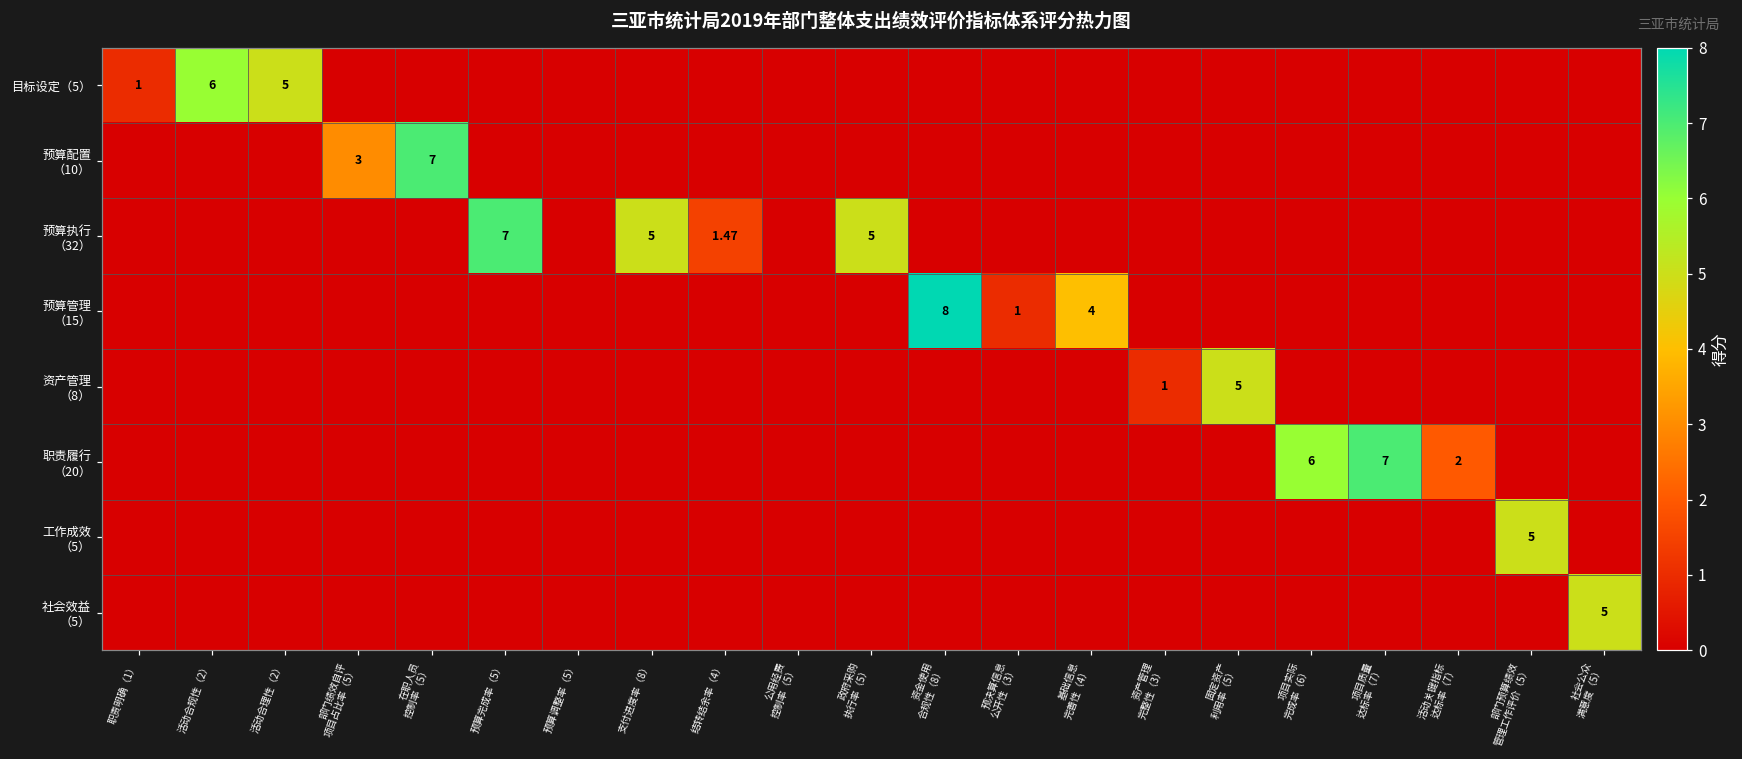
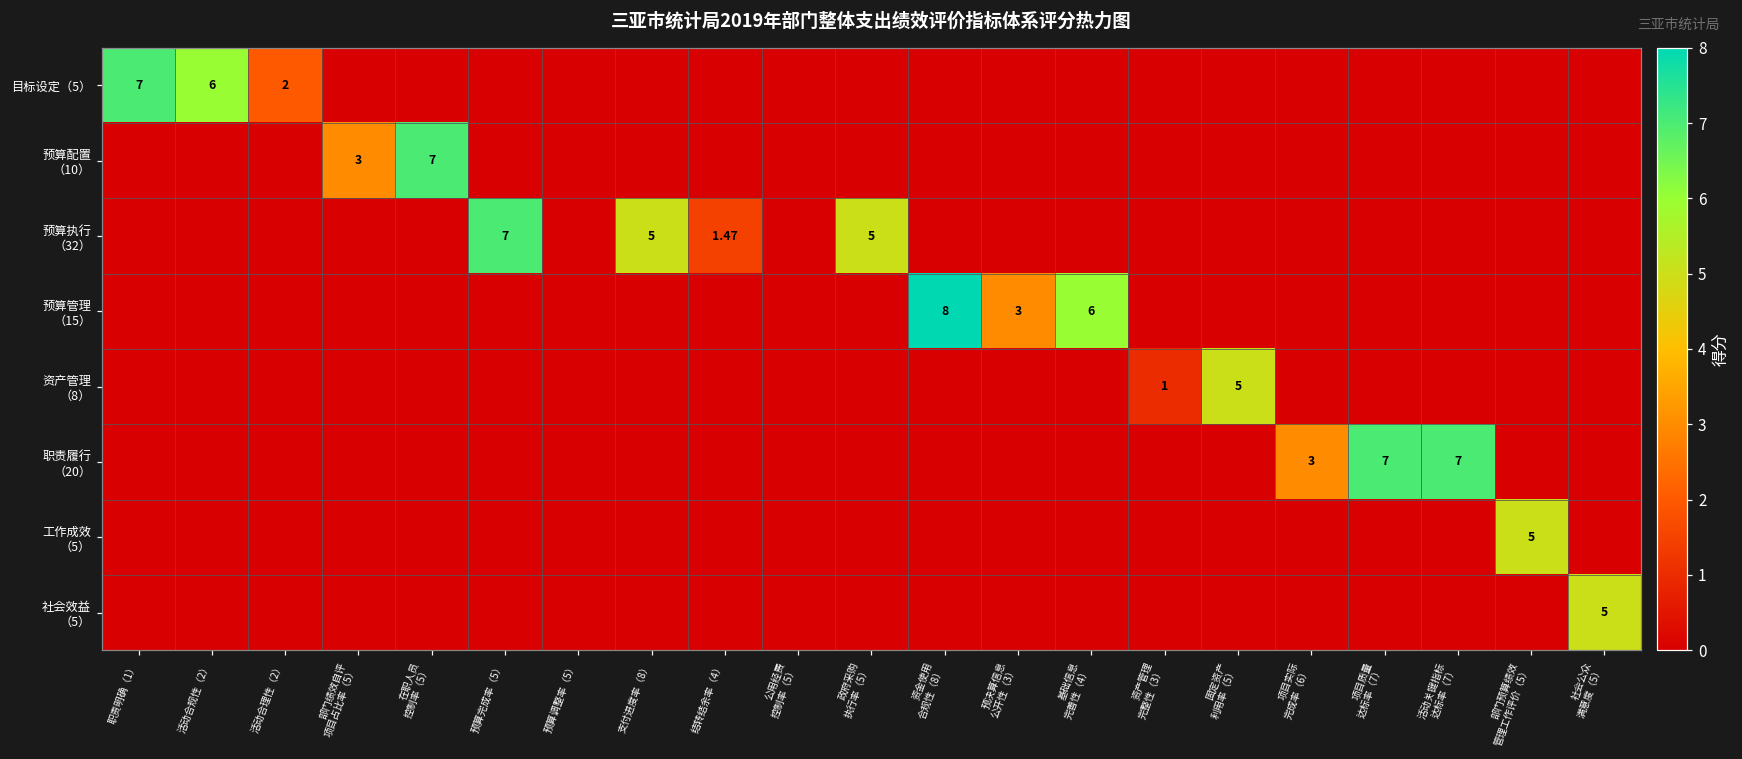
目标设定（5）, 职责明确（1）: 1 -> 7
目标设定（5）, 活动合理性（2）: 5 -> 2
预算管理 （15）, 预决算信息 公开性（3）: 1 -> 3
预算管理 （15）, 基础信息 完善性（4）: 4 -> 6
职责履行 （20）, 项目实际 完成率（6）: 6 -> 3
职责履行 （20）, 活动关键指标 达标率（7）: 2 -> 7
